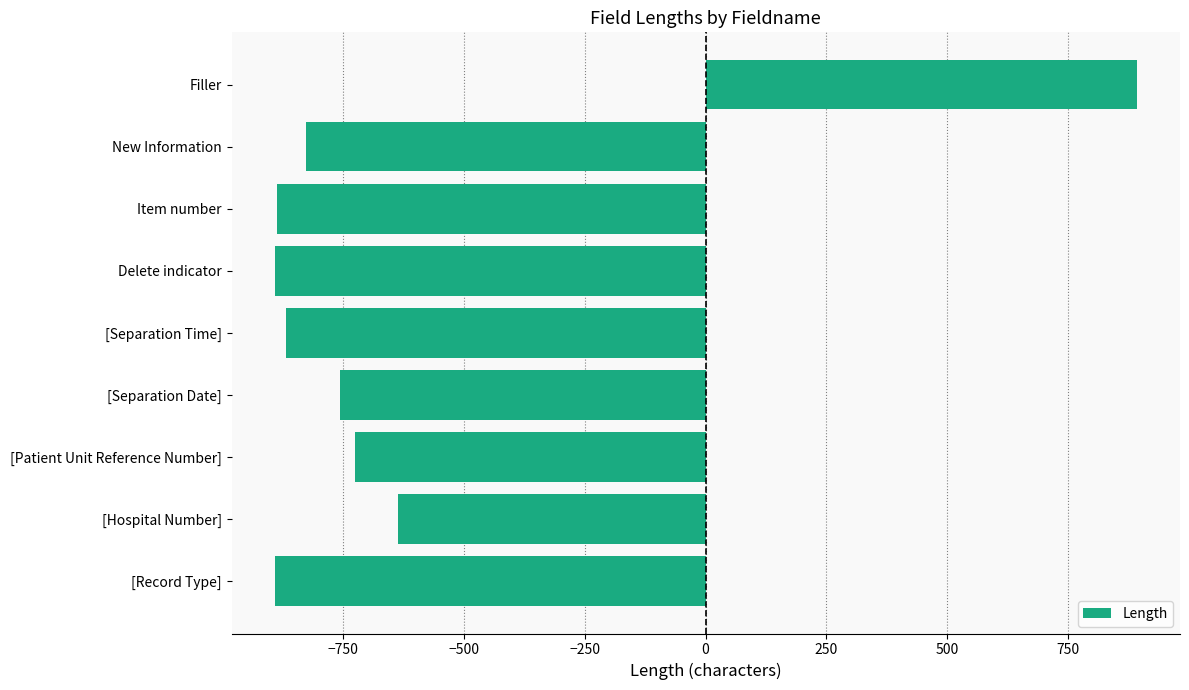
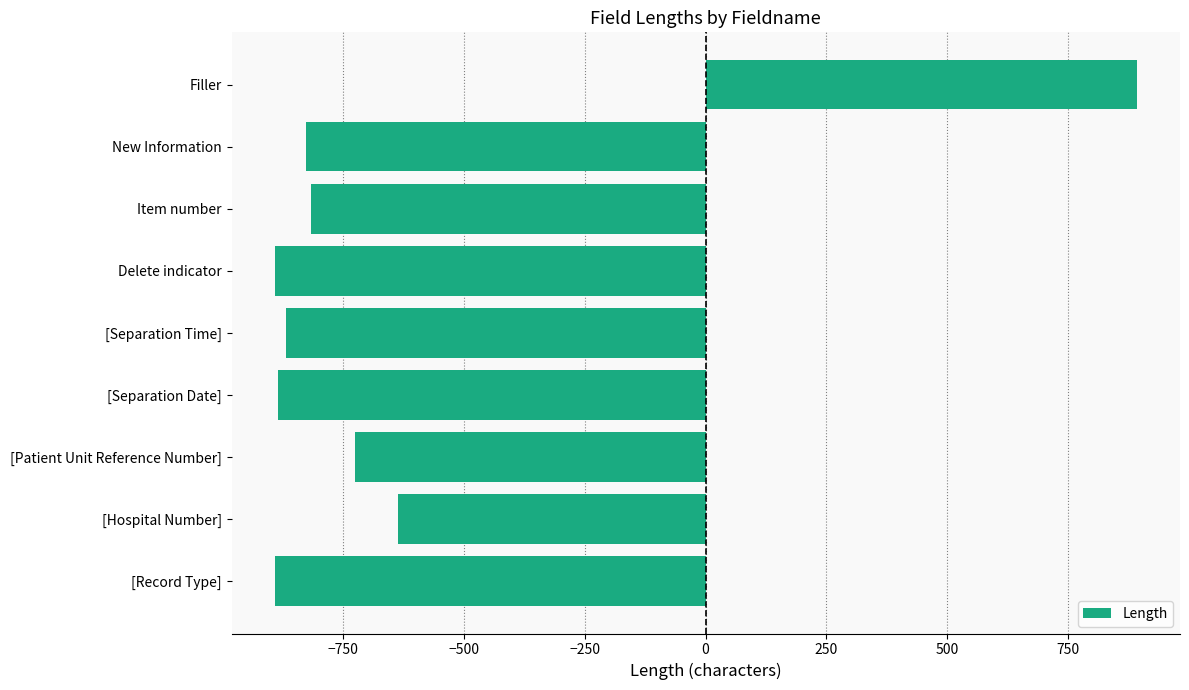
Item number: -890 -> -820
[Separation Date]: -760 -> -880
